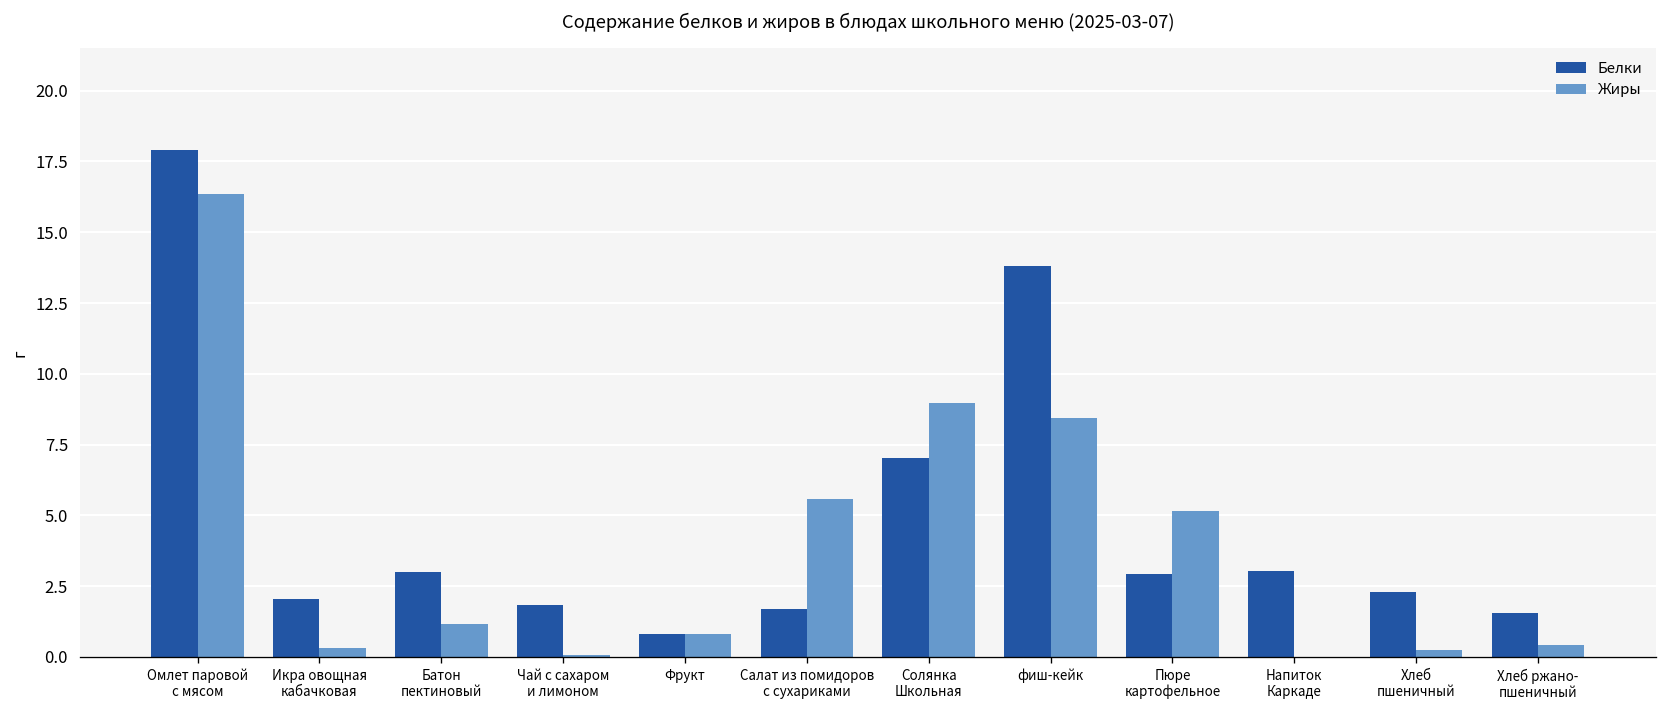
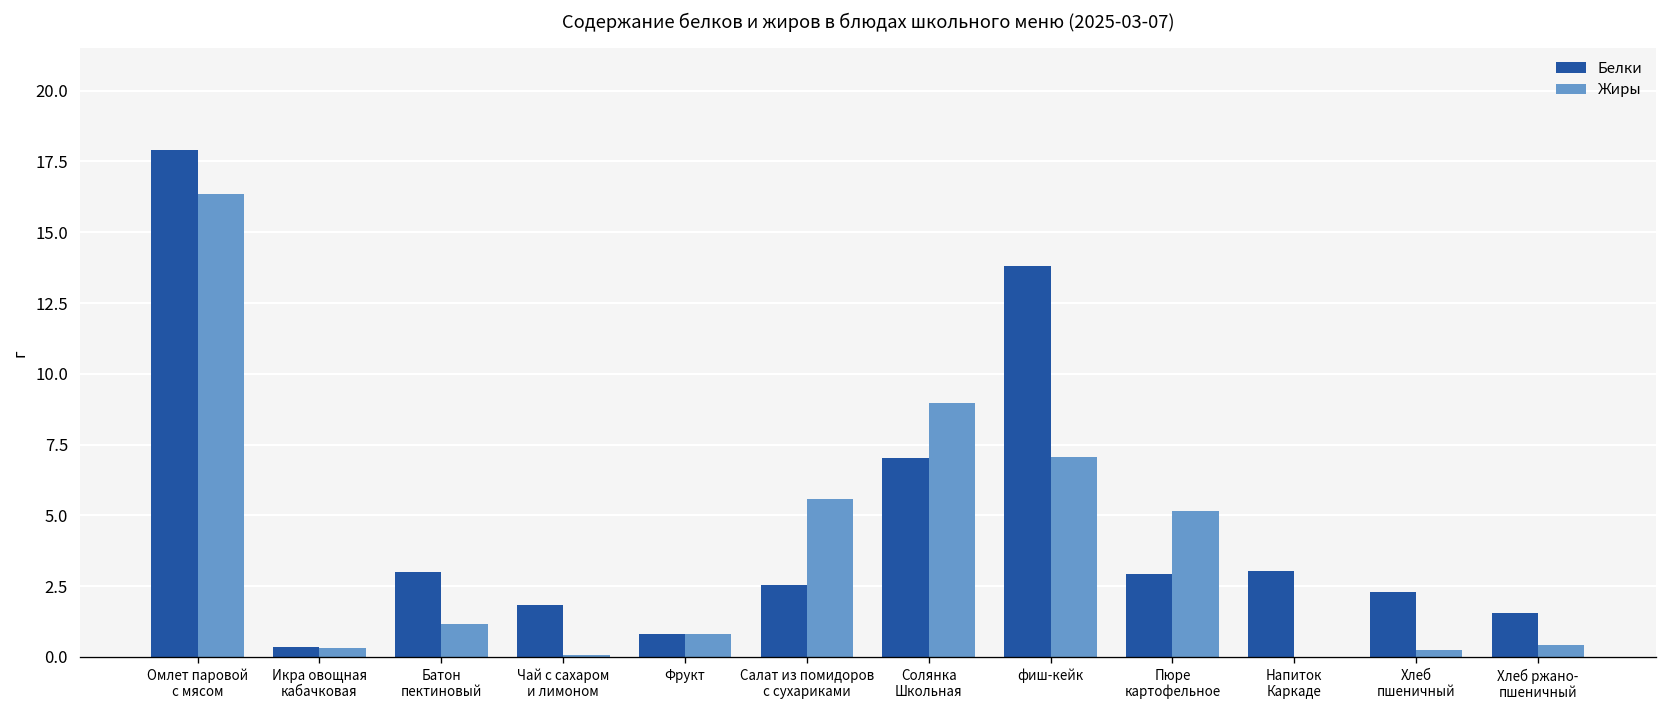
Белки, Икра овощная кабачковая: 2.1 -> 0.4
Белки, Салат из помидоров с сухариками: 1.7 -> 2.5
Жиры, фиш-кейк: 8.4 -> 7.1
